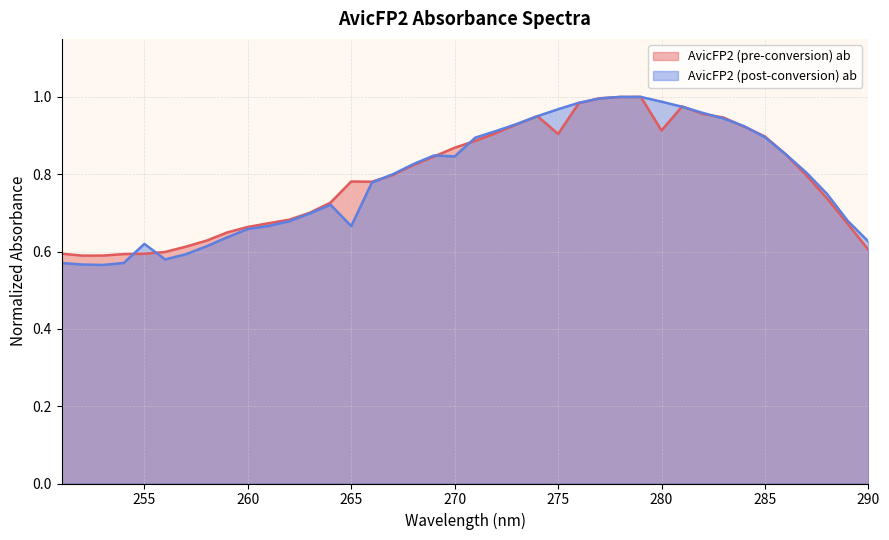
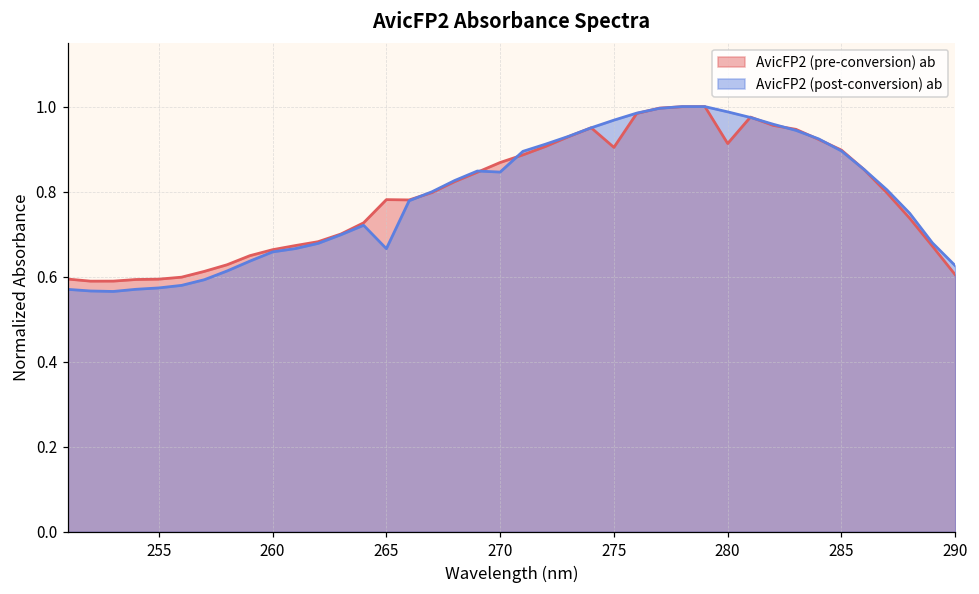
AvicFP2 (post-conversion) ab, 255: 0.62 -> 0.57
